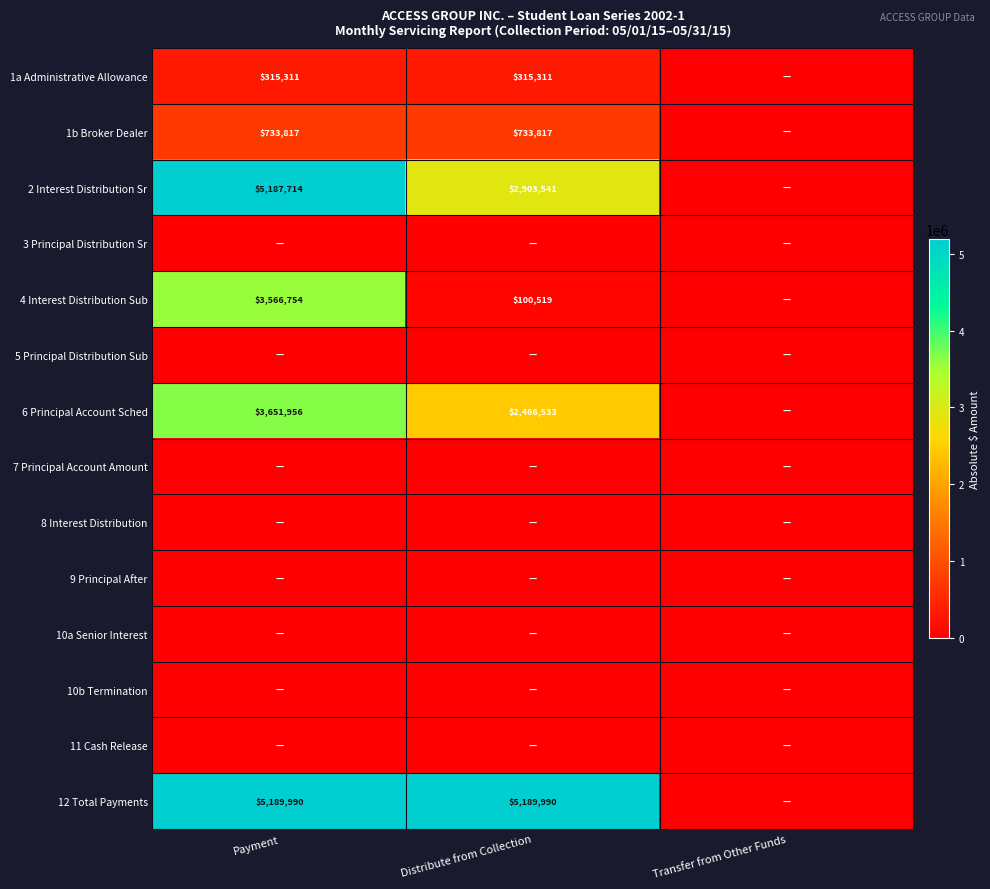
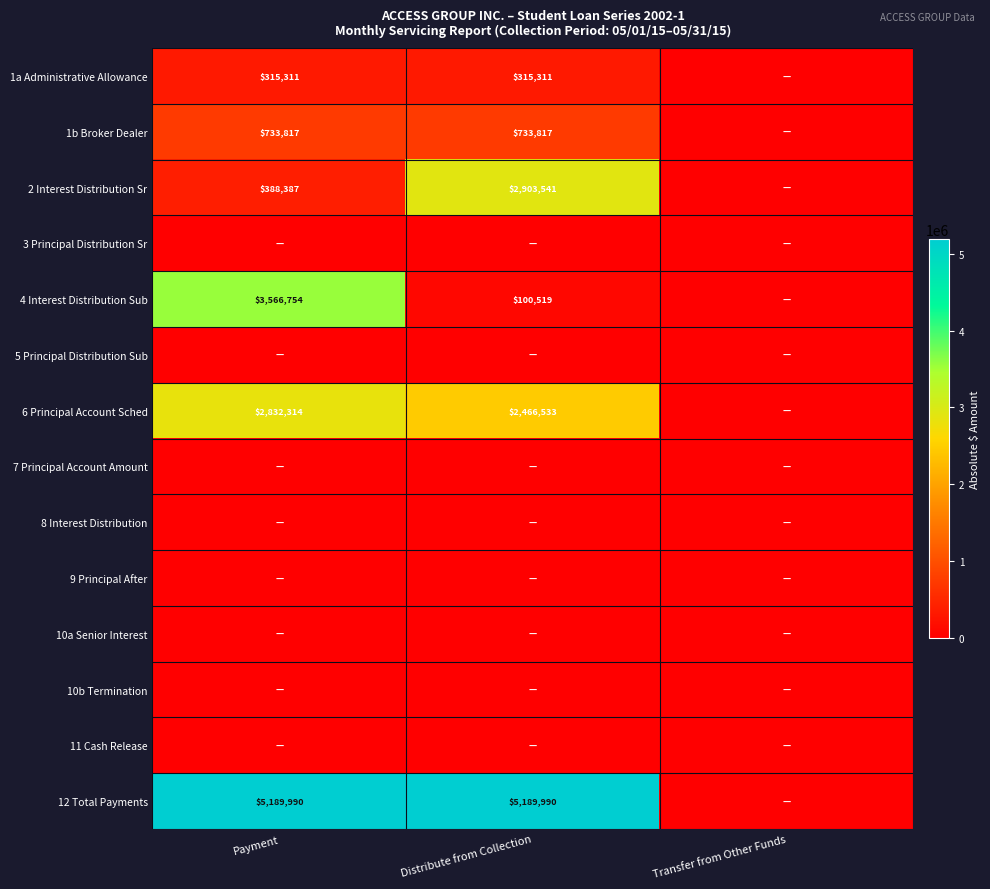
2 Interest Distribution Sr, Payment: $5,187,714 -> $388,387
6 Principal Account Sched, Payment: $3,651,956 -> $2,832,314
